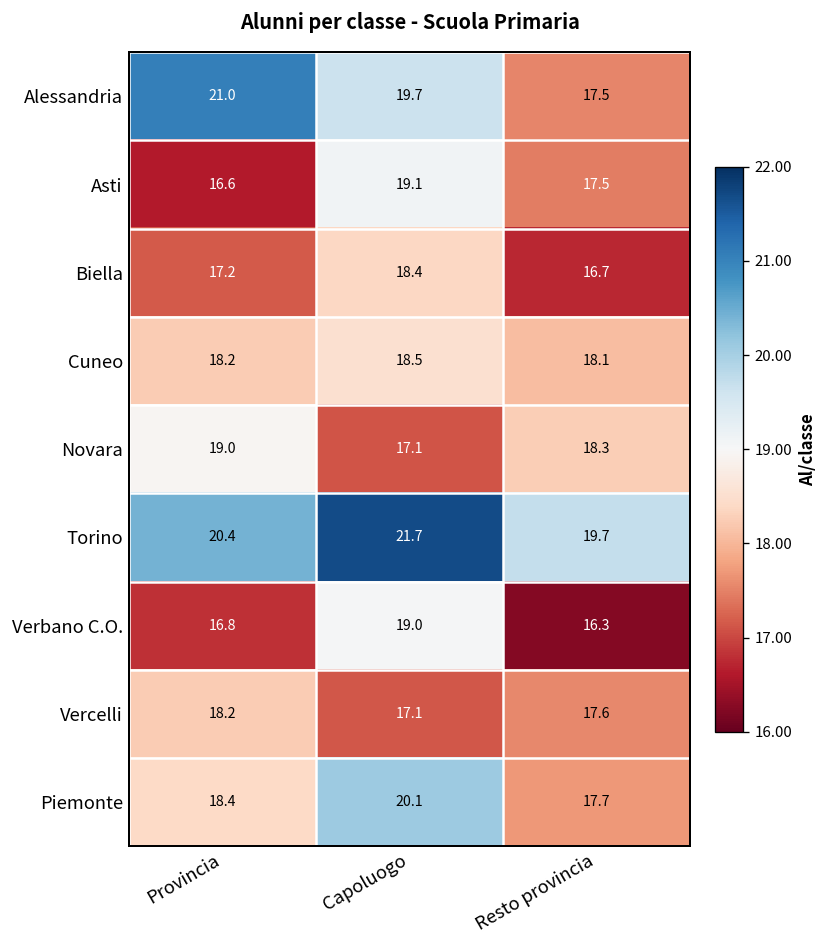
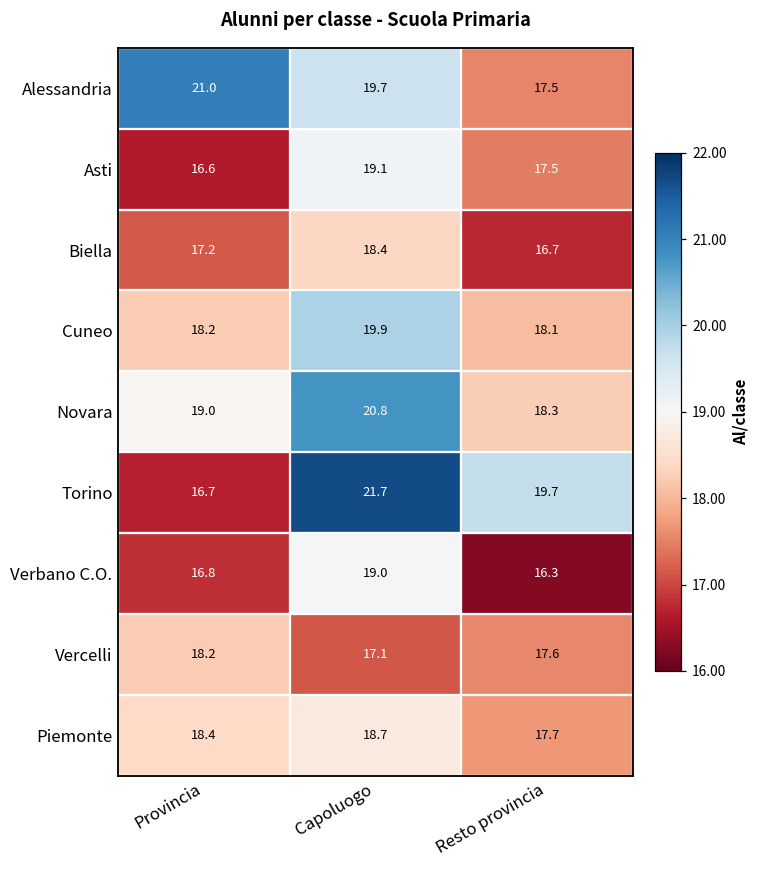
Cuneo, Capoluogo: 18.5 -> 19.9
Novara, Capoluogo: 17.1 -> 20.8
Torino, Provincia: 20.4 -> 16.7
Piemonte, Capoluogo: 20.1 -> 18.7
